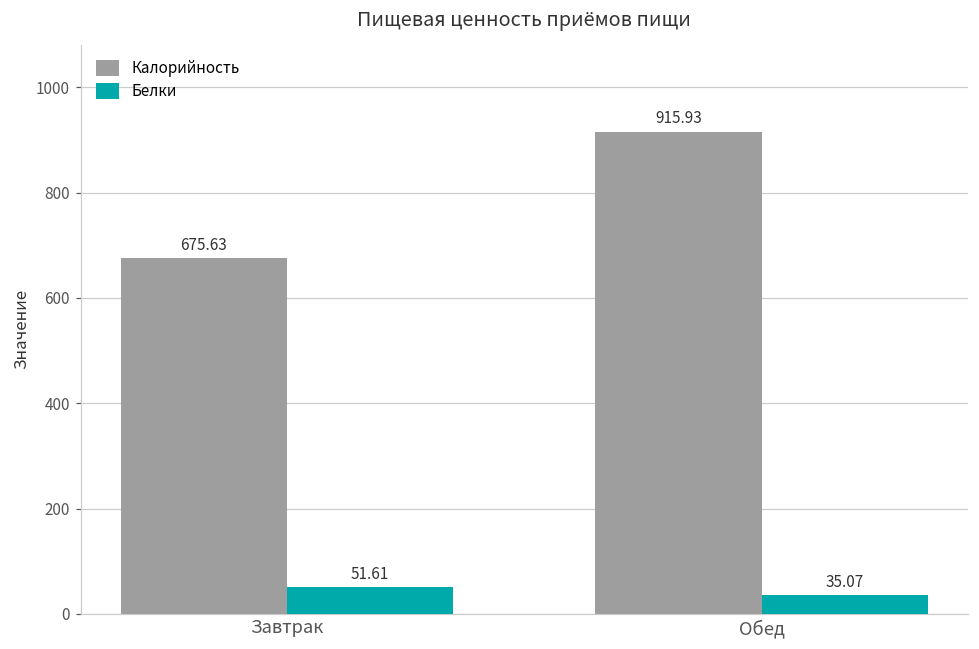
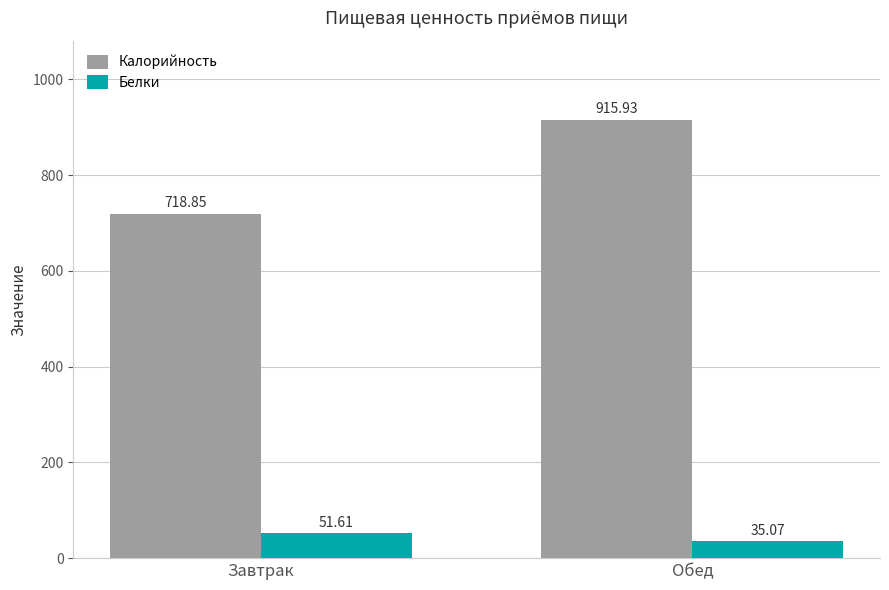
Калорийность, Завтрак: 675.63 -> 718.85
